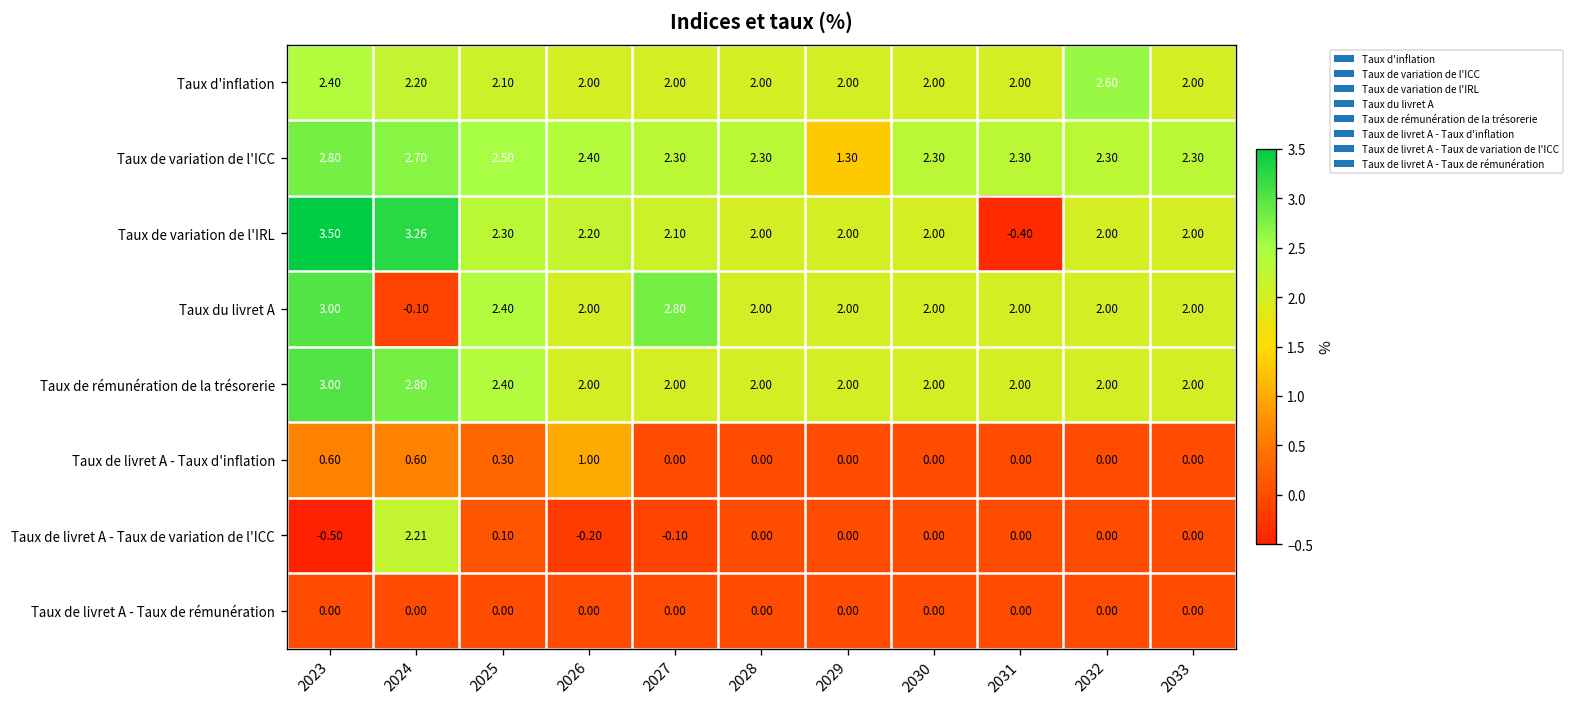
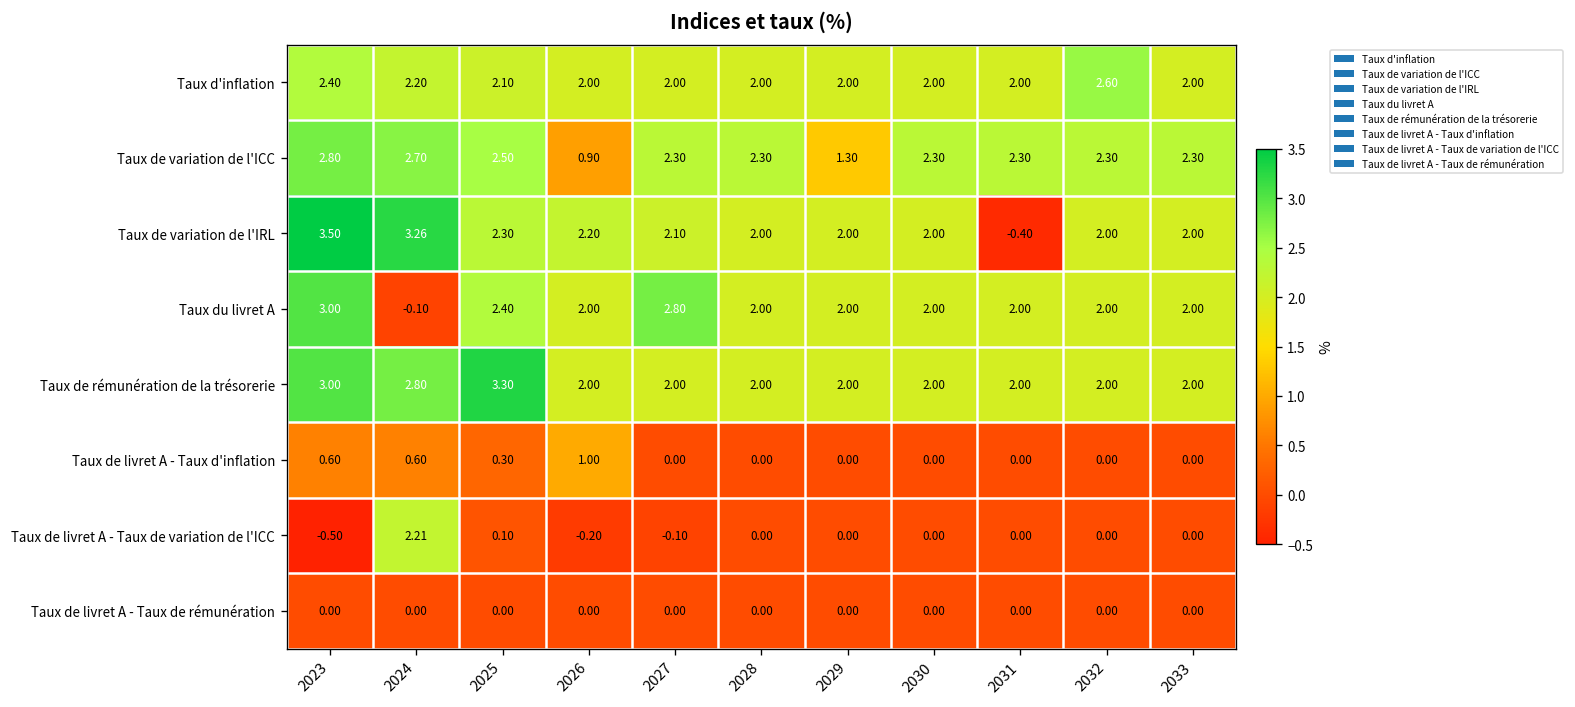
Taux de variation de l'ICC, 2026: 2.40 -> 0.90
Taux de rémunération de la trésorerie, 2025: 2.40 -> 3.30
